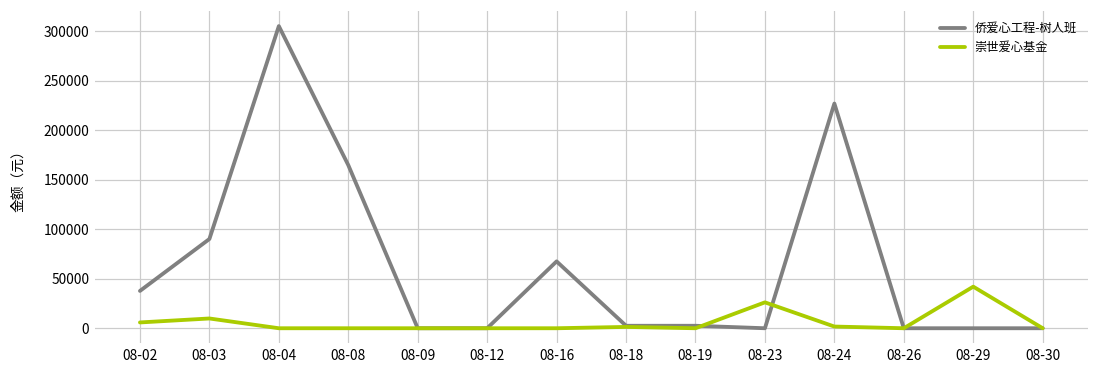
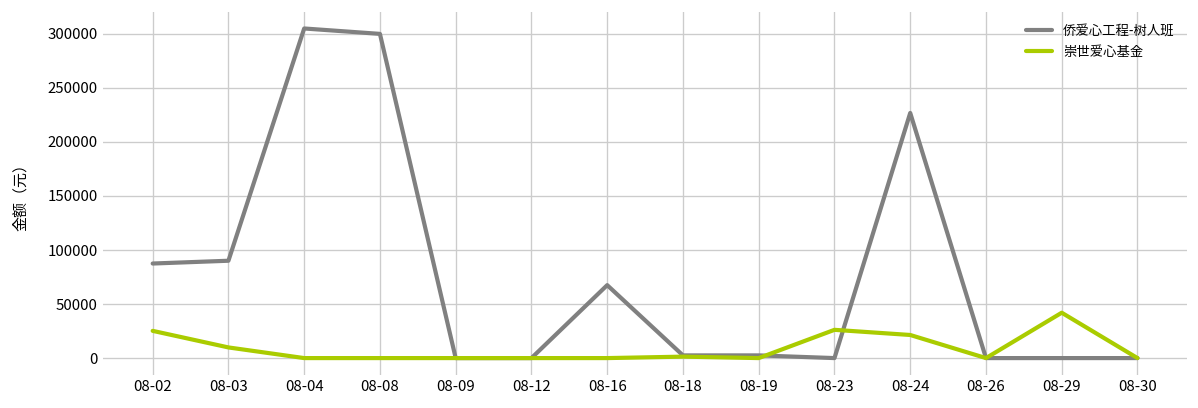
侨爱心工程-树人班, 08-02: 40000 -> 90000
崇世爱心基金, 08-02: 10000 -> 30000
侨爱心工程-树人班, 08-08: 160000 -> 300000
崇世爱心基金, 08-24: 0 -> 20000
